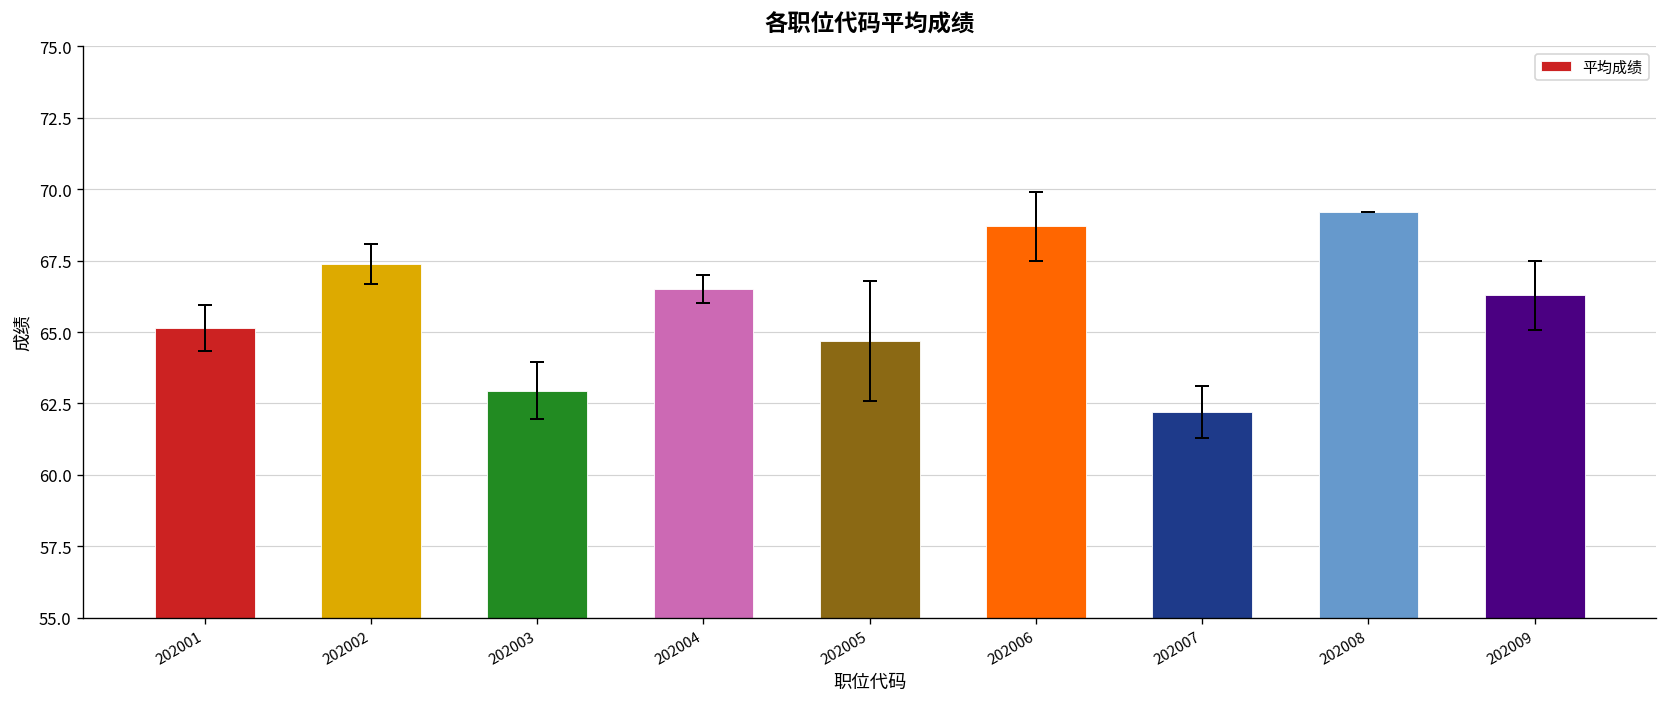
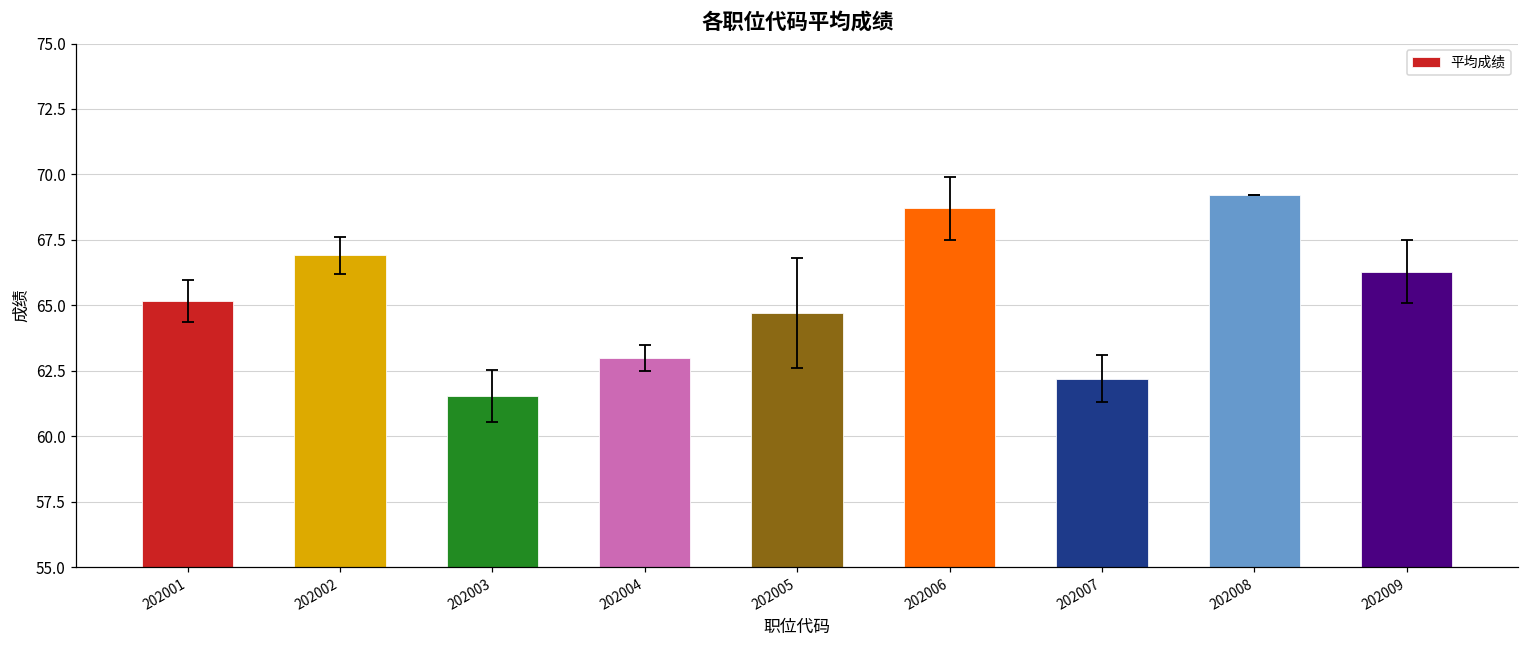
平均成绩, 202002: 67.4 -> 66.9
平均成绩, 202003: 63.0 -> 61.5
平均成绩, 202004: 66.5 -> 63.0
